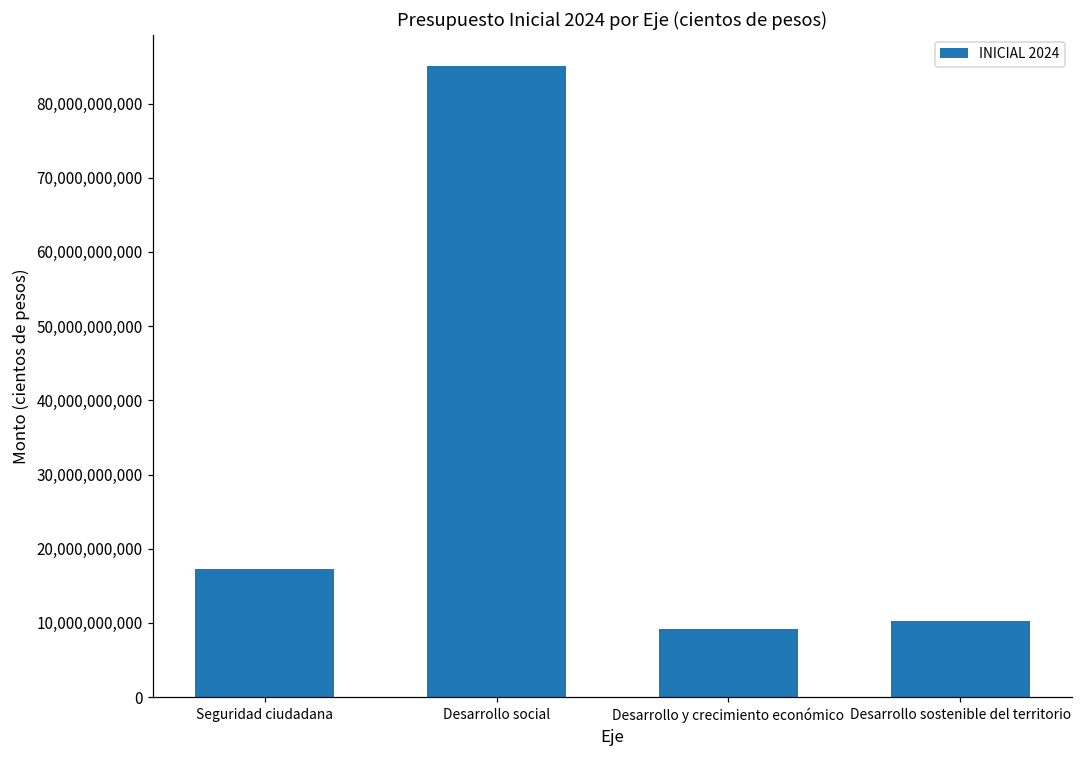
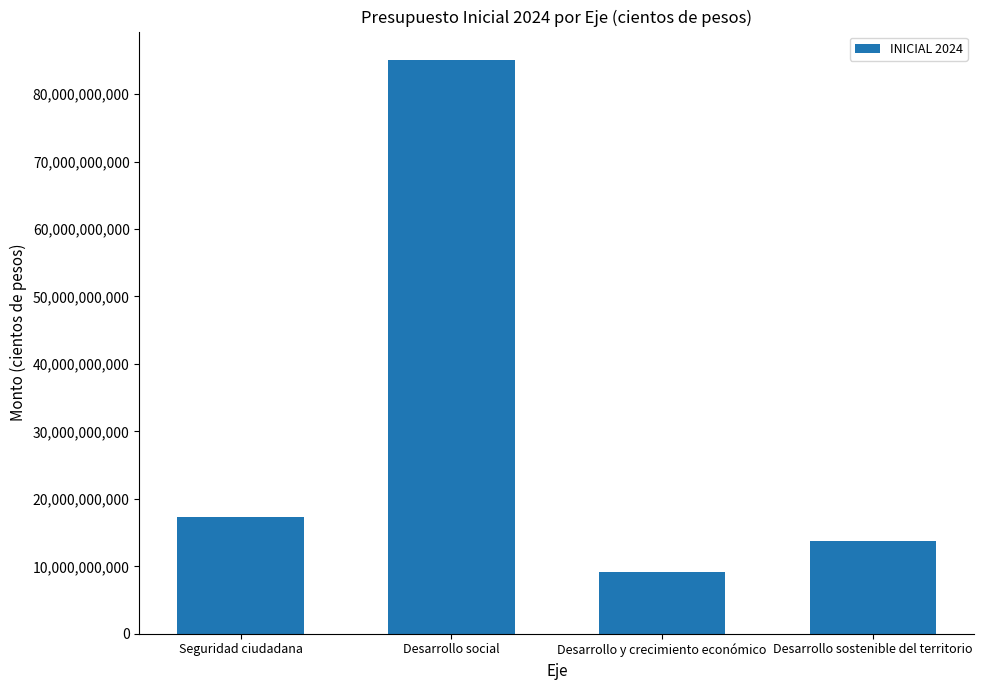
Desarrollo sostenible del territorio: 10,000,000,000 -> 14,000,000,000
